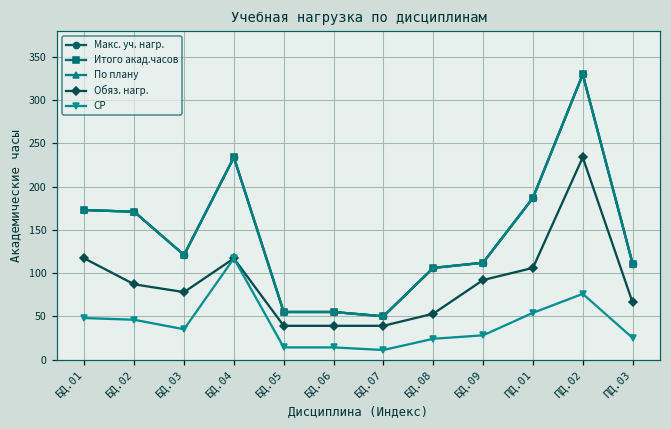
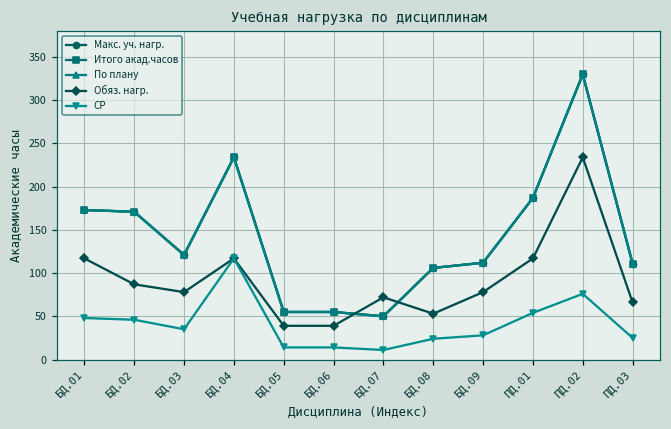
Обяз. нагр., БД.07: 40 -> 70
Обяз. нагр., БД.09: 90 -> 80
Обяз. нагр., ПД.01: 110 -> 120
